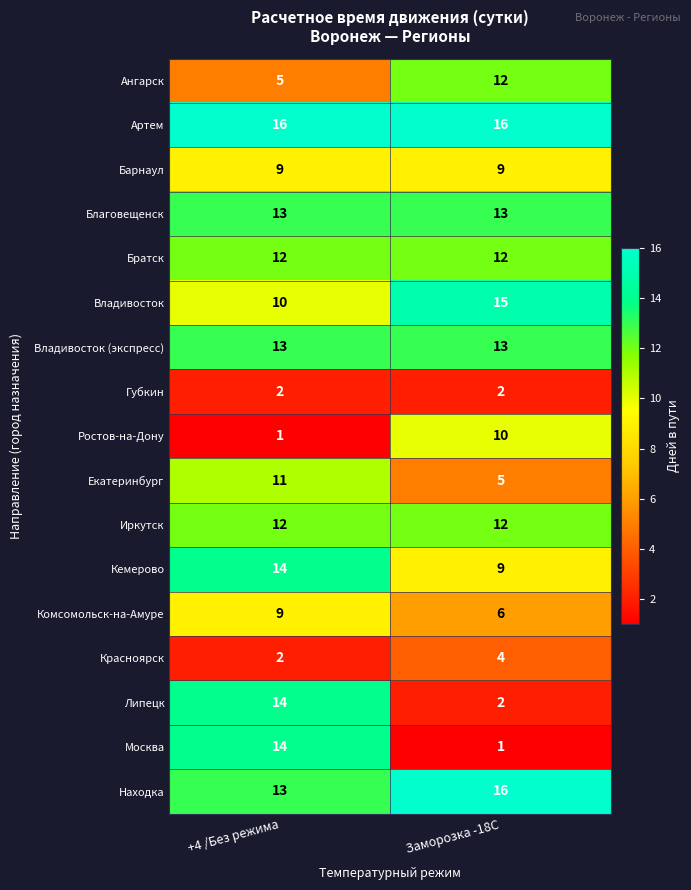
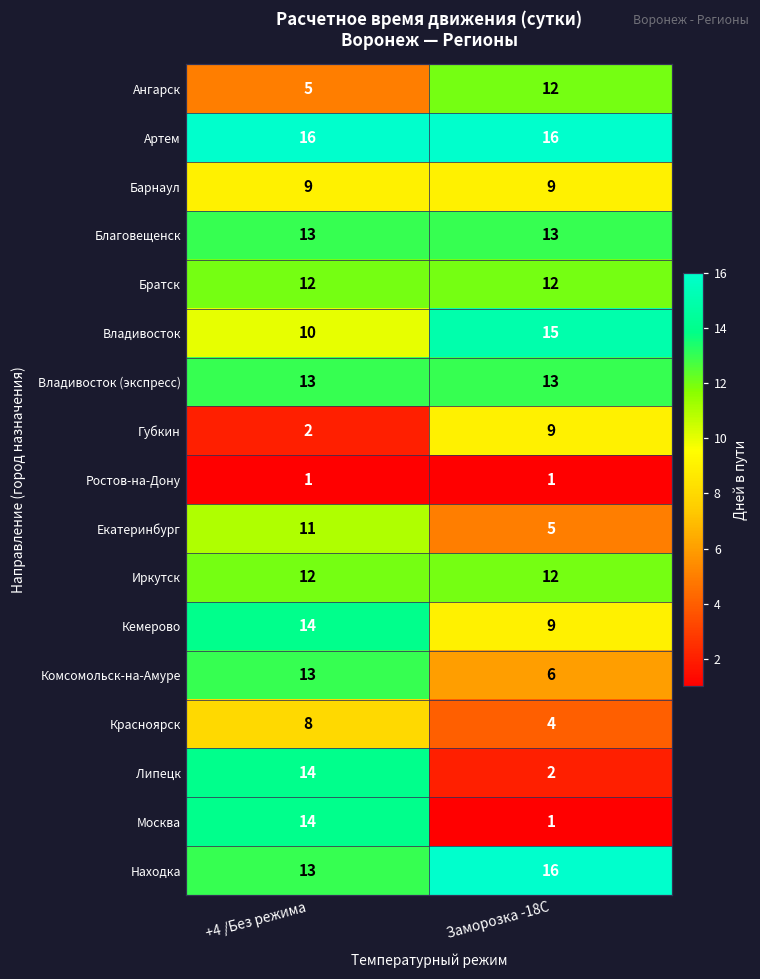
Губкин, Заморозка -18С: 2 -> 9
Ростов-на-Дону, Заморозка -18С: 10 -> 1
Комсомольск-на-Амуре, +4 /Без режима: 9 -> 13
Красноярск, +4 /Без режима: 2 -> 8
